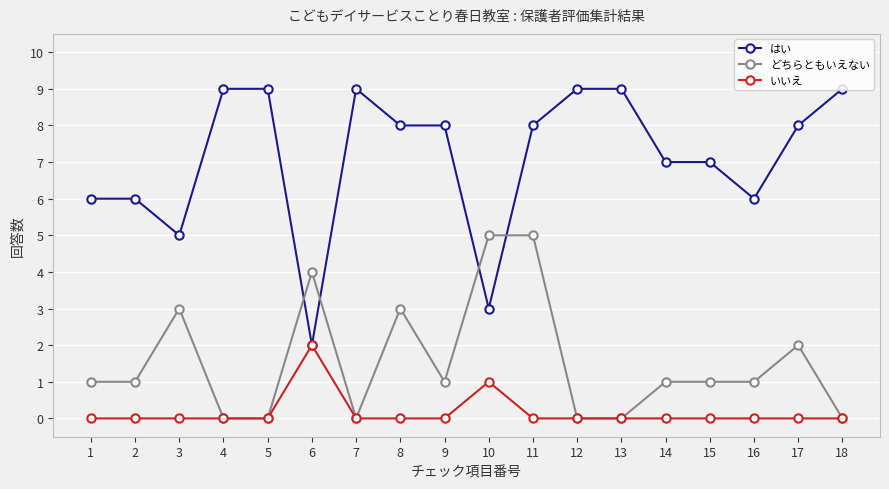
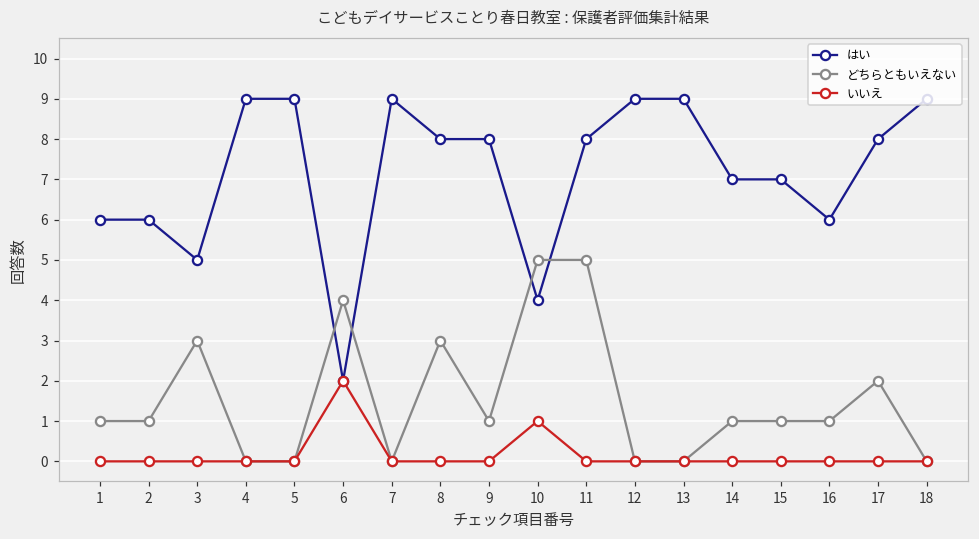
はい, 10: 3 -> 4
